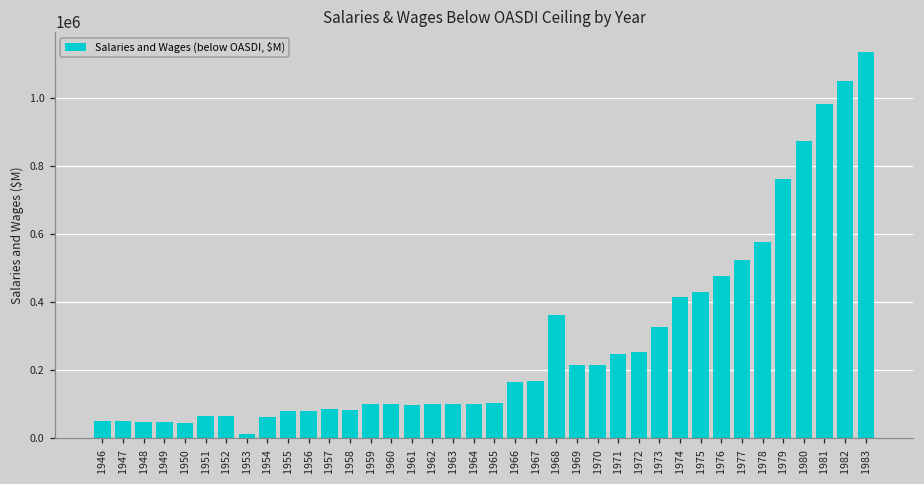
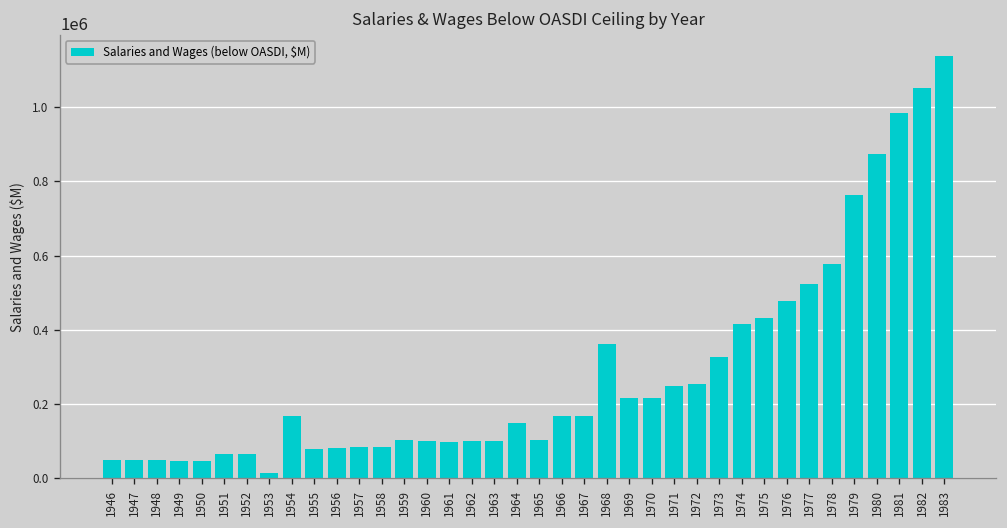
1954: 60000 -> 170000
1964: 100000 -> 150000
